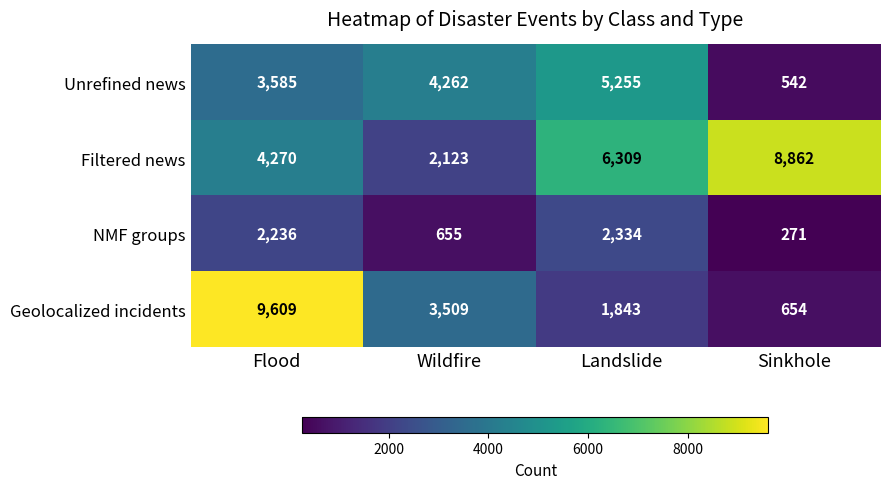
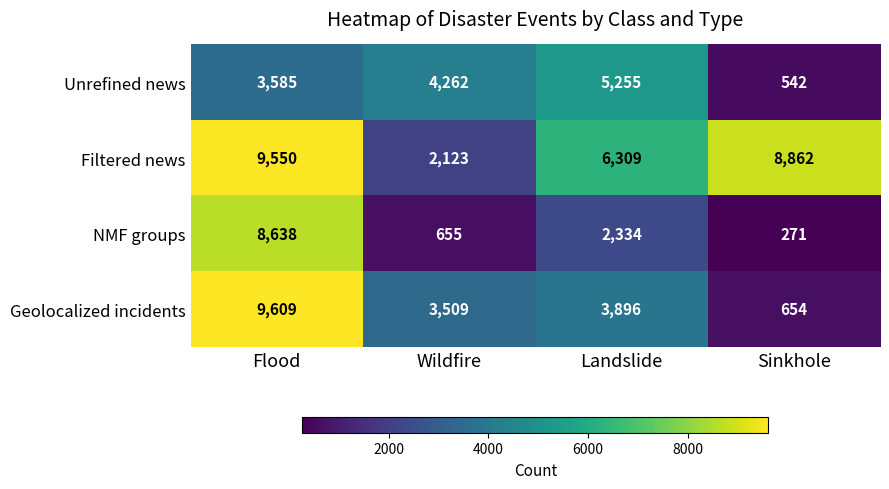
Filtered news, Flood: 4,270 -> 9,550
NMF groups, Flood: 2,236 -> 8,638
Geolocalized incidents, Landslide: 1,843 -> 3,896
